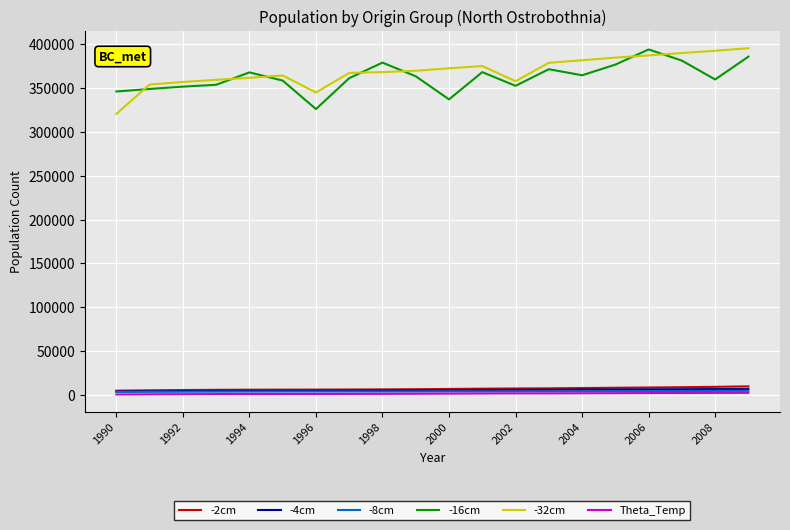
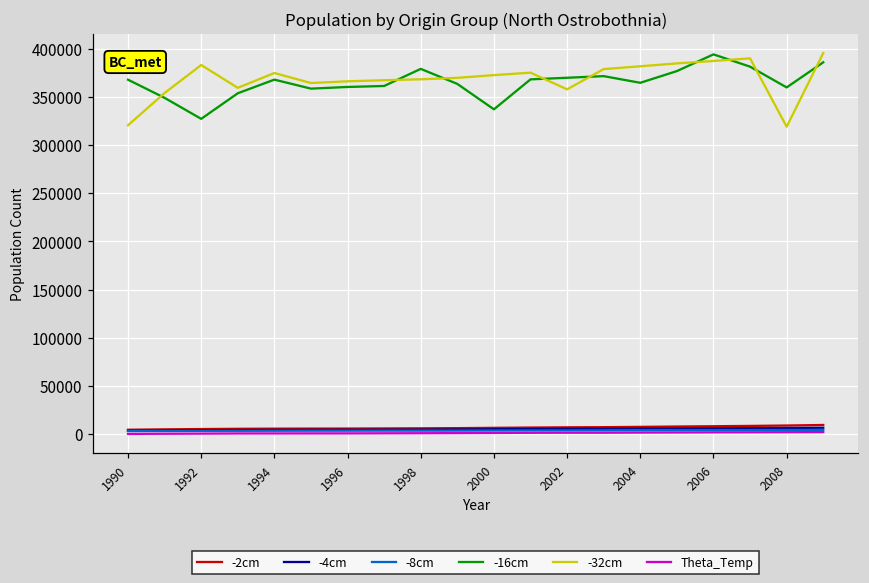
-16cm, 1990: 350000 -> 370000
-16cm, 1992: 350000 -> 330000
-32cm, 1992: 360000 -> 380000
-32cm, 1994: 360000 -> 370000
-16cm, 1996: 330000 -> 360000
-32cm, 1996: 350000 -> 370000
-16cm, 2002: 350000 -> 370000
-32cm, 2008: 390000 -> 320000
